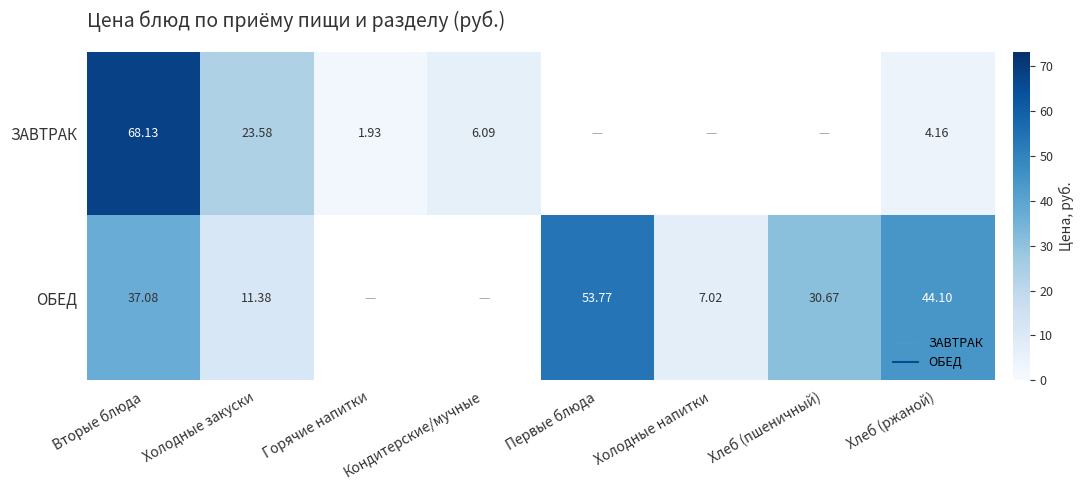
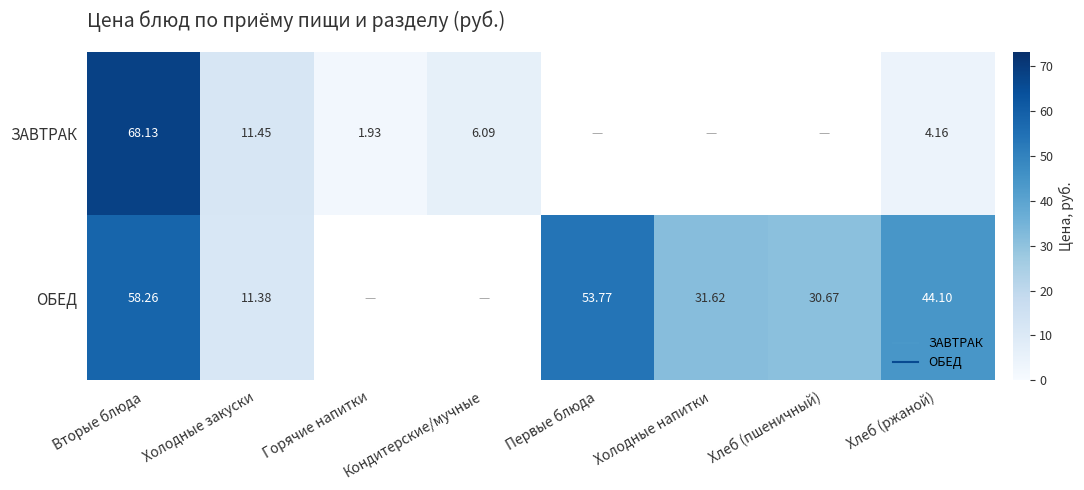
ЗАВТРАК, Холодные закуски: 23.58 -> 11.45
ОБЕД, Вторые блюда: 37.08 -> 58.26
ОБЕД, Холодные напитки: 7.02 -> 31.62
